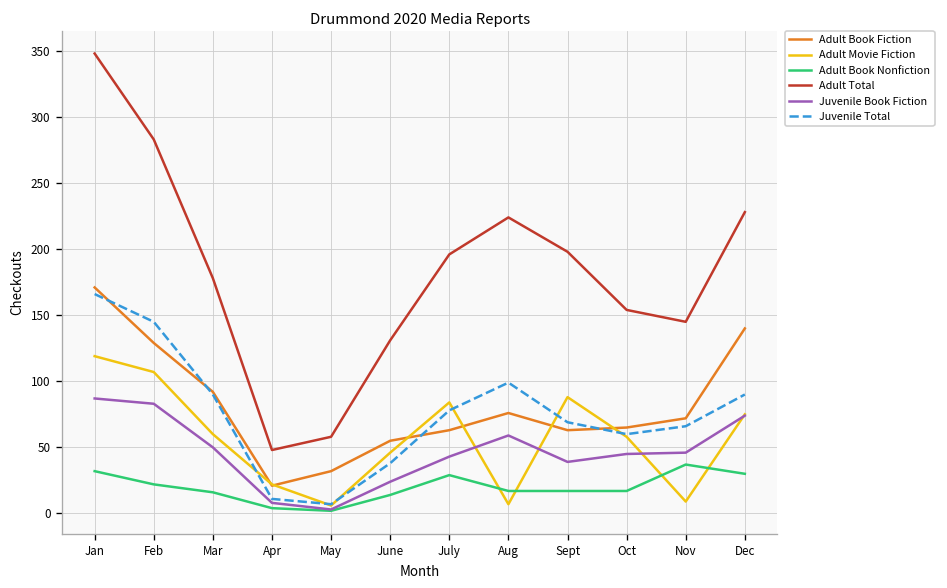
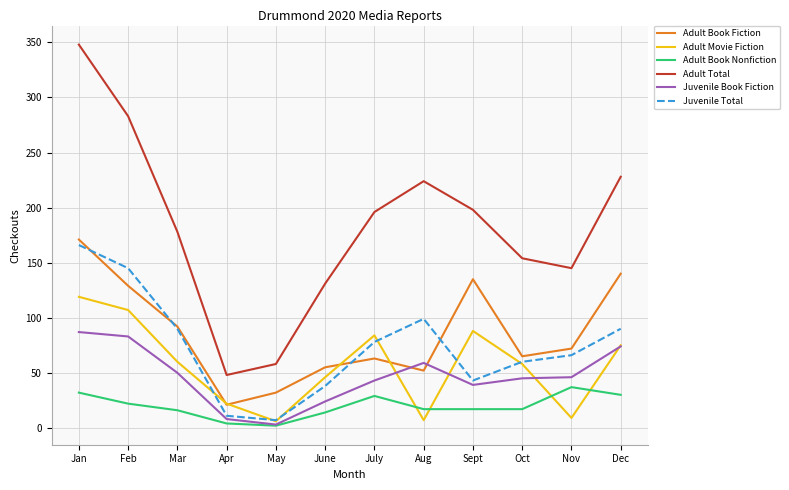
Adult Book Fiction, Aug: 76 -> 52
Adult Book Fiction, Sept: 63 -> 135
Juvenile Total, Sept: 69 -> 43
